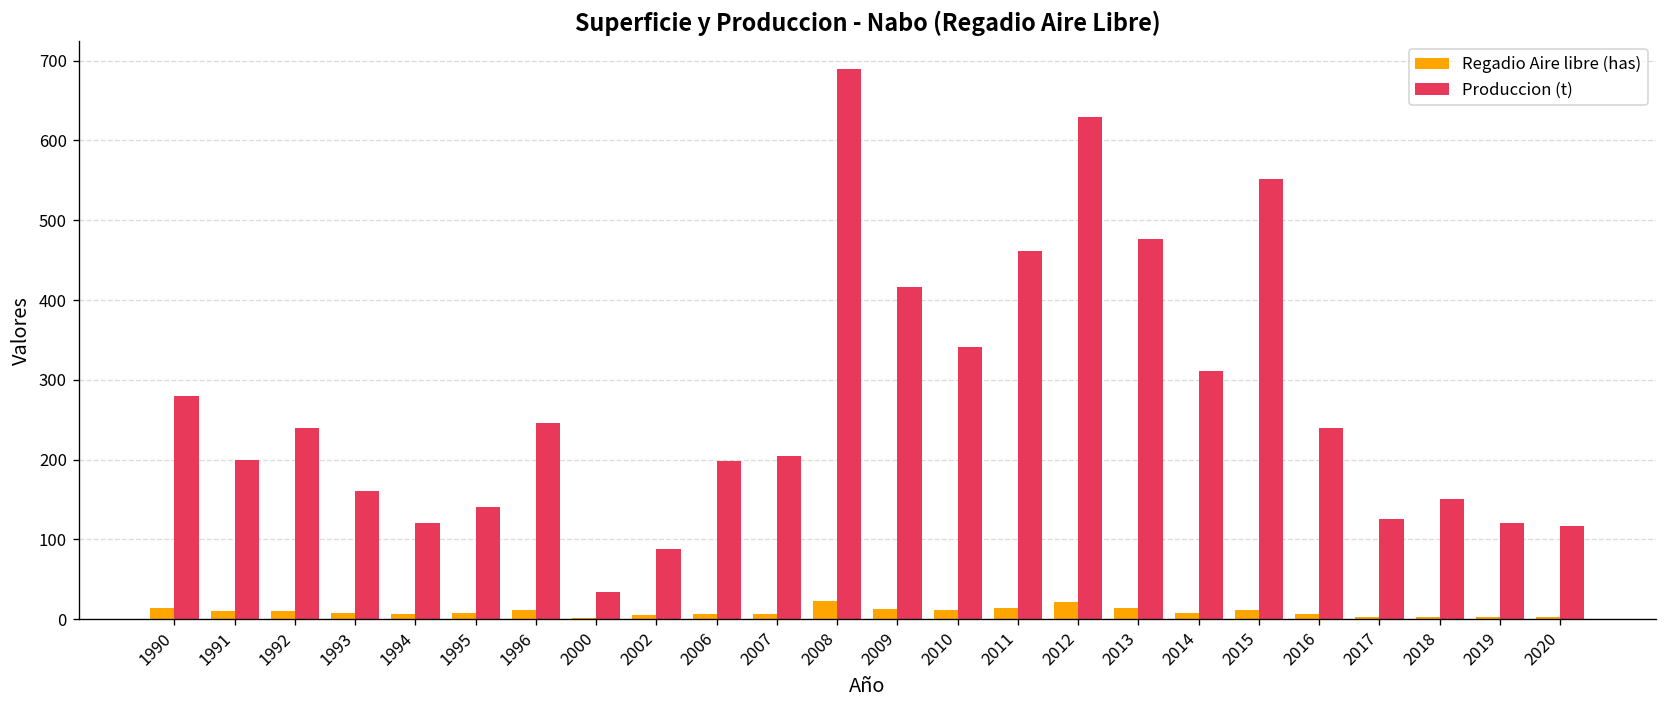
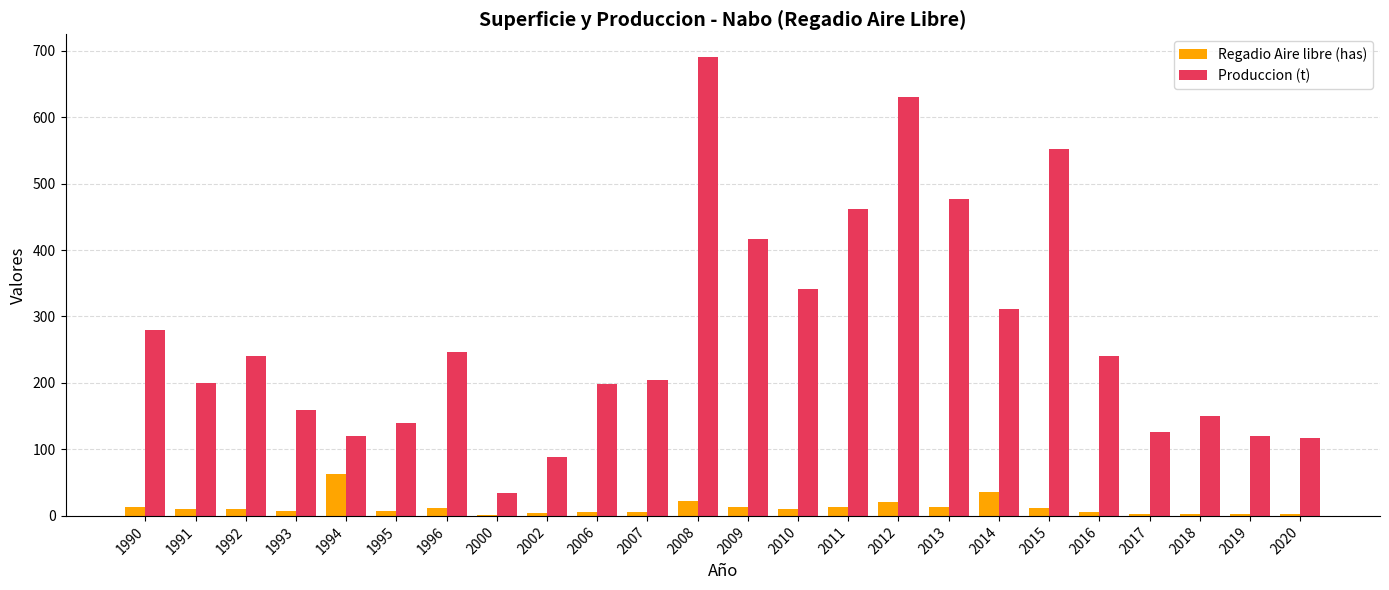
Regadio Aire libre (has), 1994: 10 -> 60
Regadio Aire libre (has), 2014: 10 -> 40
